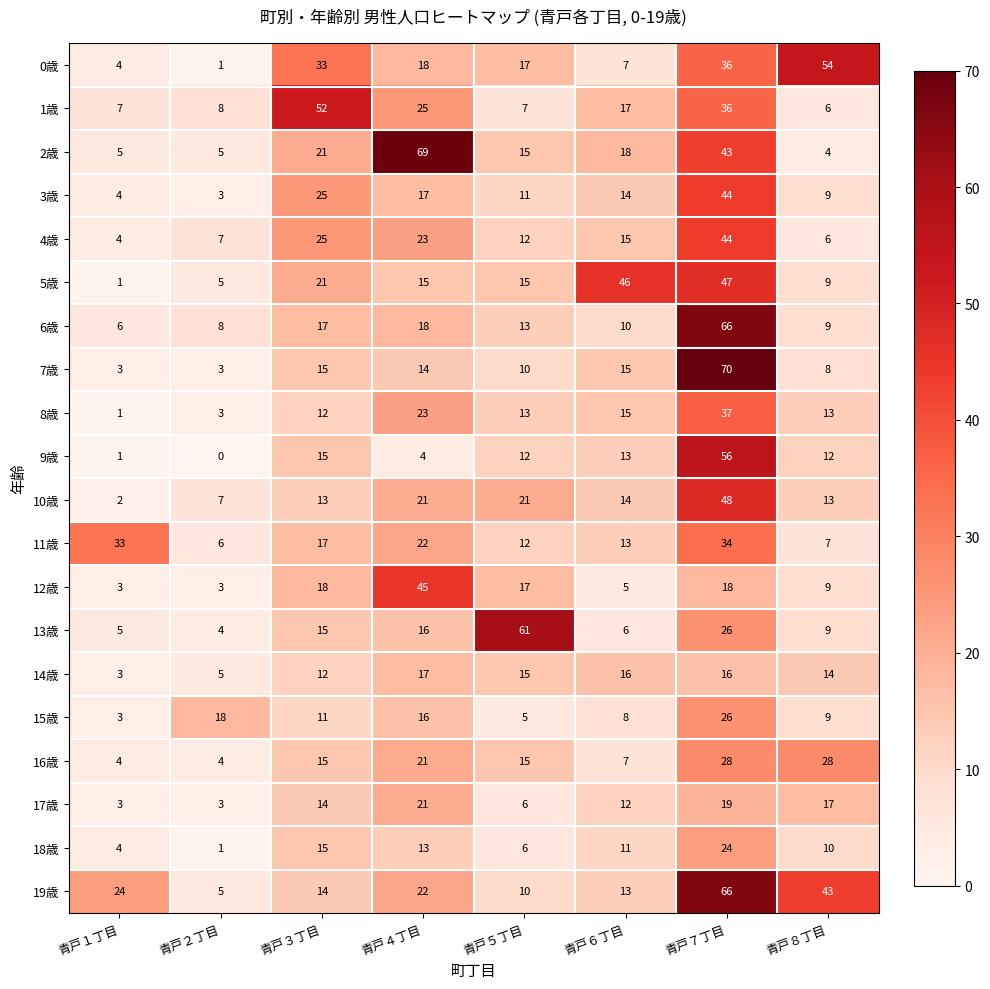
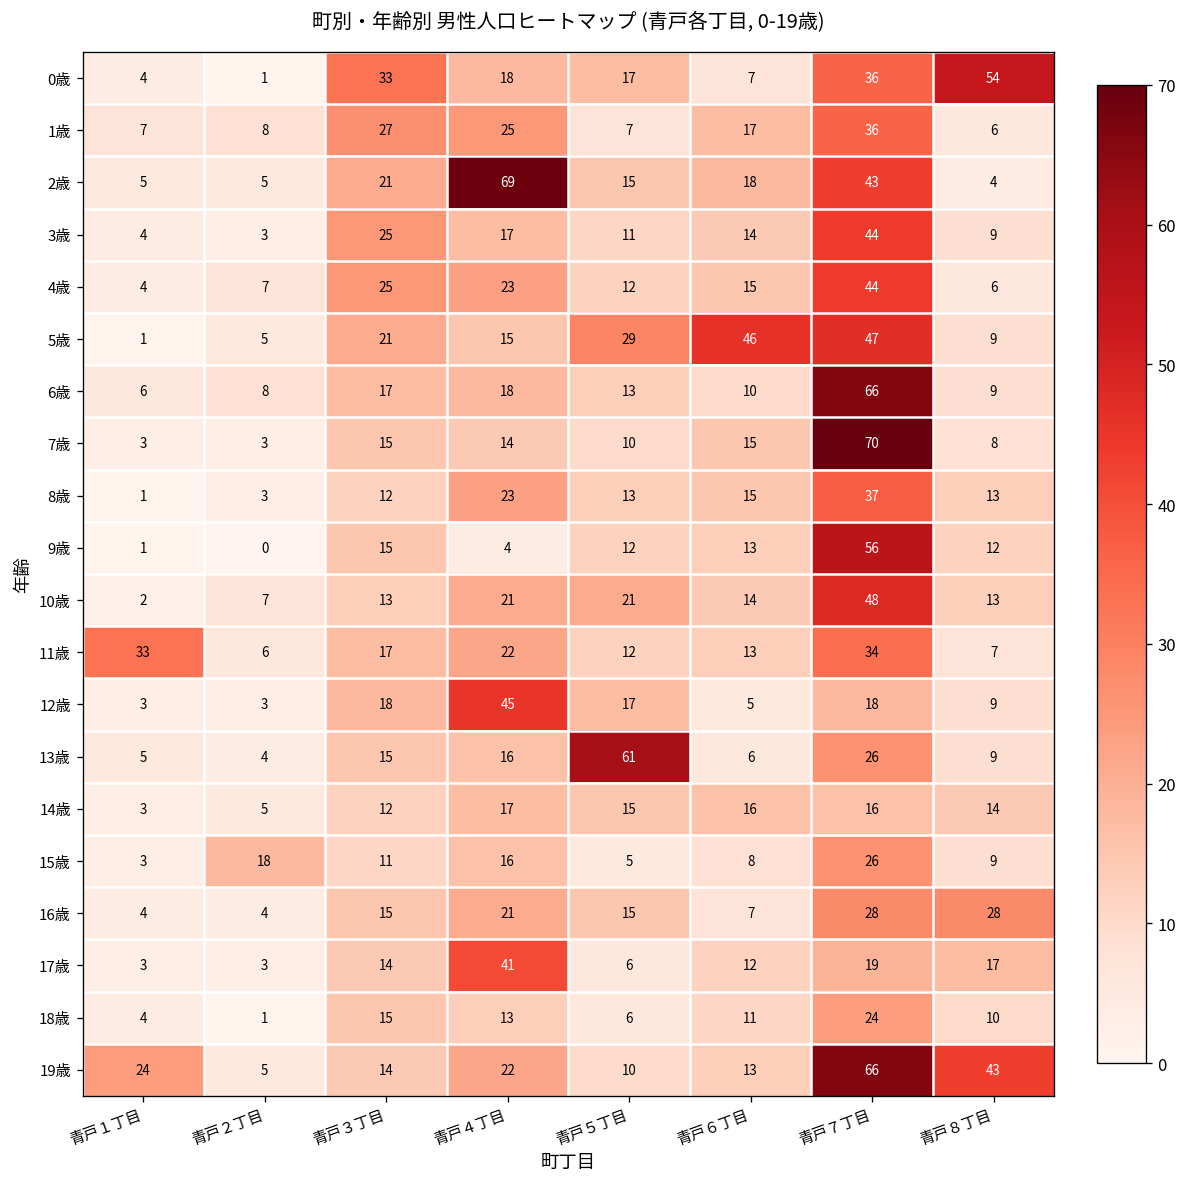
1歳, 青戸３丁目: 52 -> 27
5歳, 青戸５丁目: 15 -> 29
17歳, 青戸４丁目: 21 -> 41
